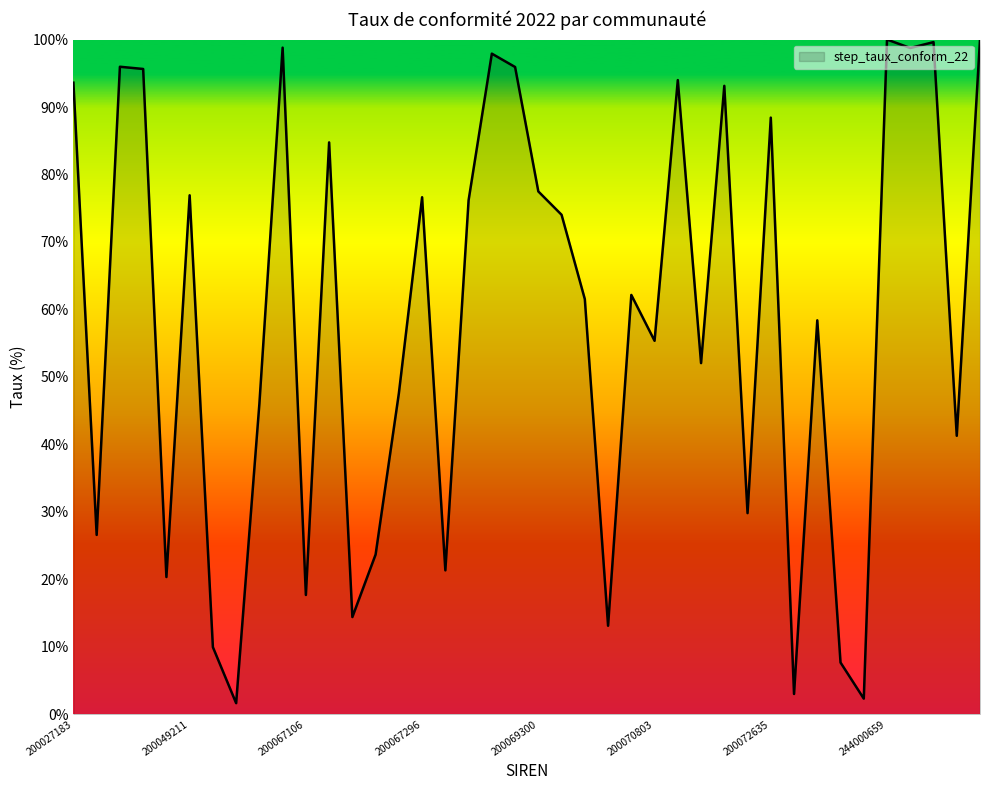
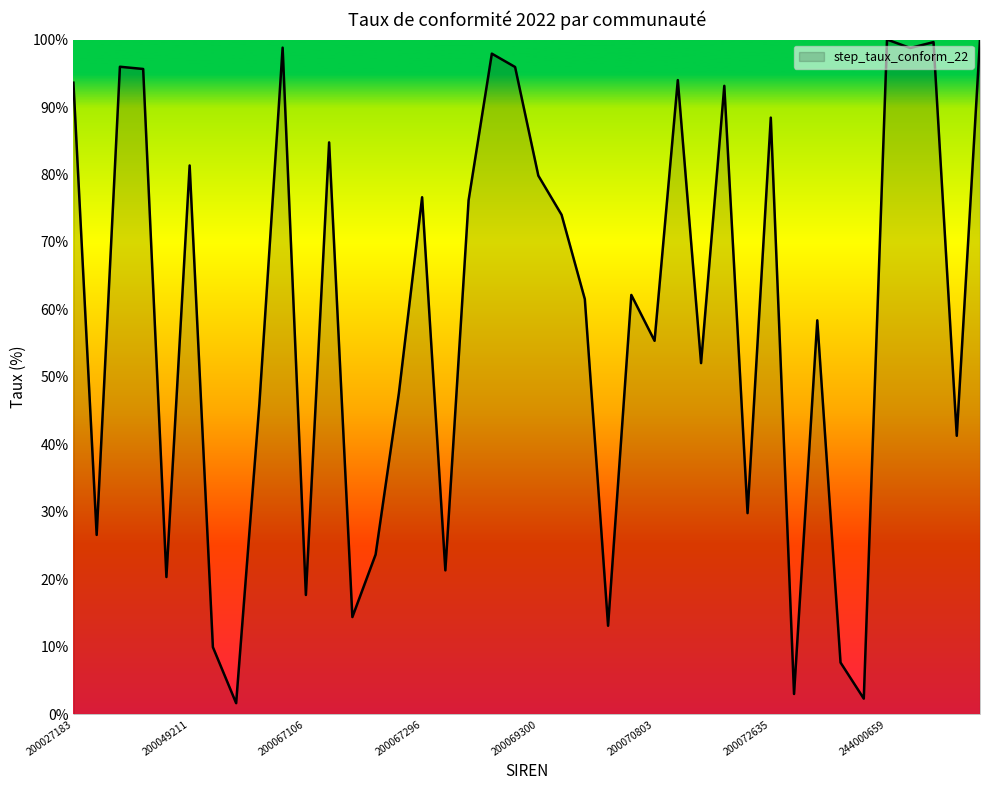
200049211: 77% -> 81%
200069300: 77% -> 80%
